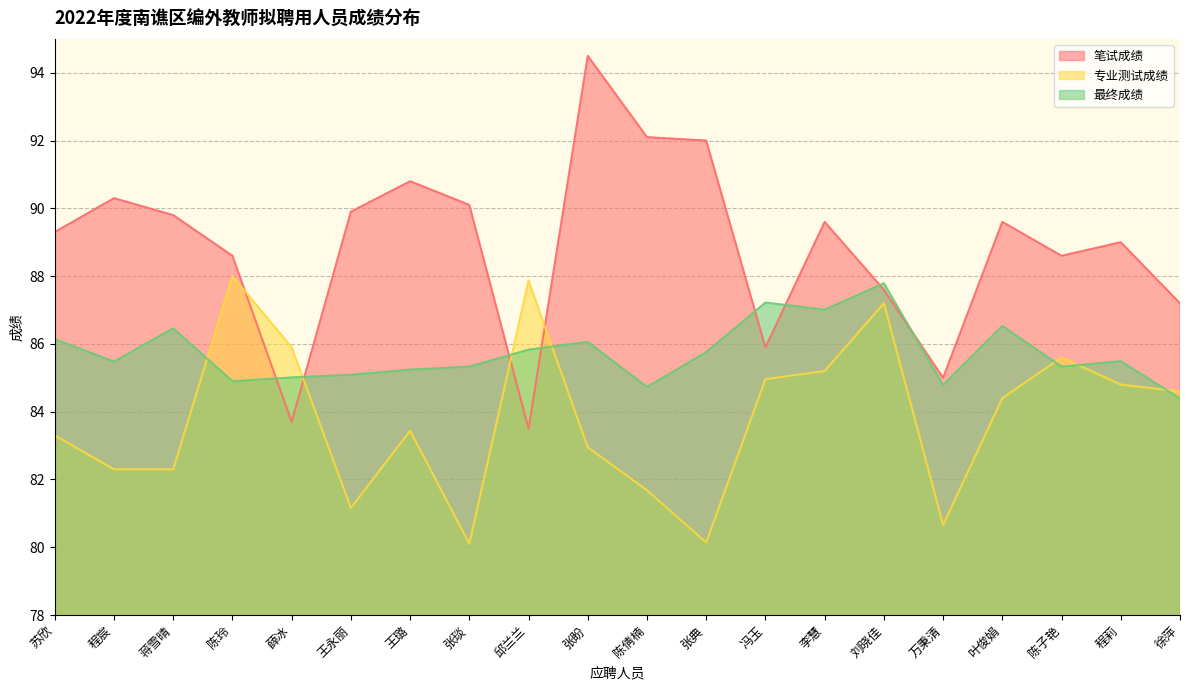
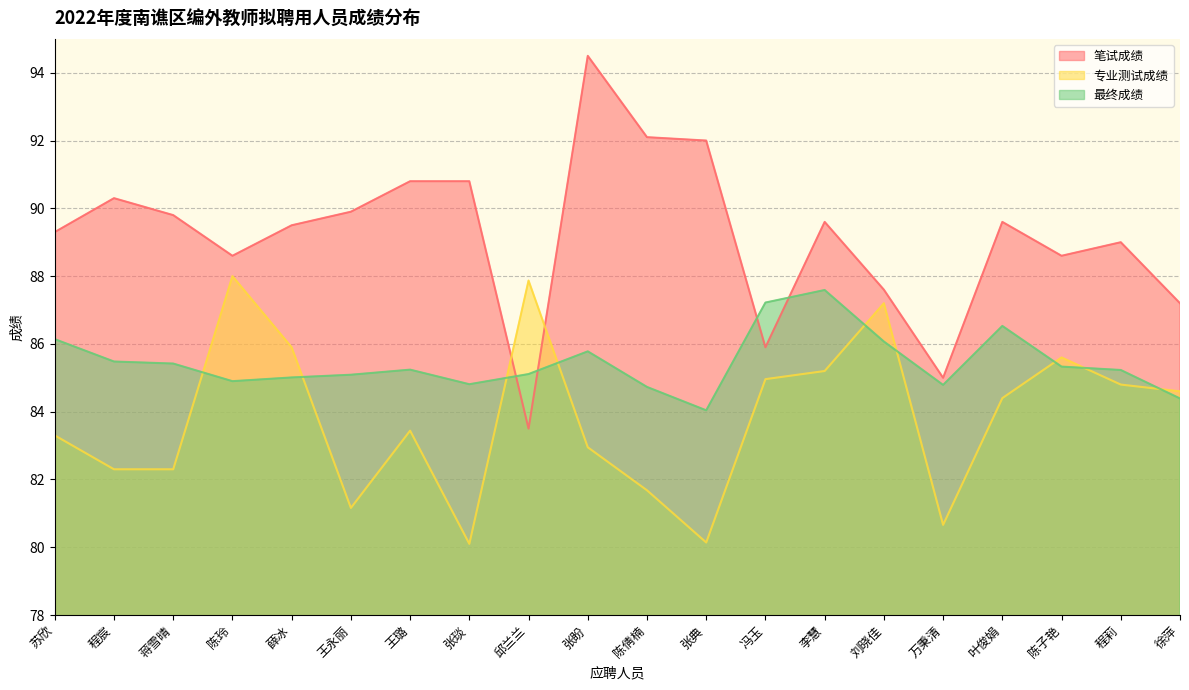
最终成绩, 蒋雪晴: 86.5 -> 85.4
笔试成绩, 薛冰: 83.7 -> 89.5
笔试成绩, 张琰: 90.1 -> 90.8
最终成绩, 张琰: 85.3 -> 84.8
最终成绩, 邱兰兰: 85.8 -> 85.1
最终成绩, 张盼: 86.1 -> 85.8
最终成绩, 张典: 85.8 -> 84.0
最终成绩, 李慧: 87.0 -> 87.6
最终成绩, 刘晓佳: 87.8 -> 86.1
最终成绩, 程莉: 85.5 -> 85.2
